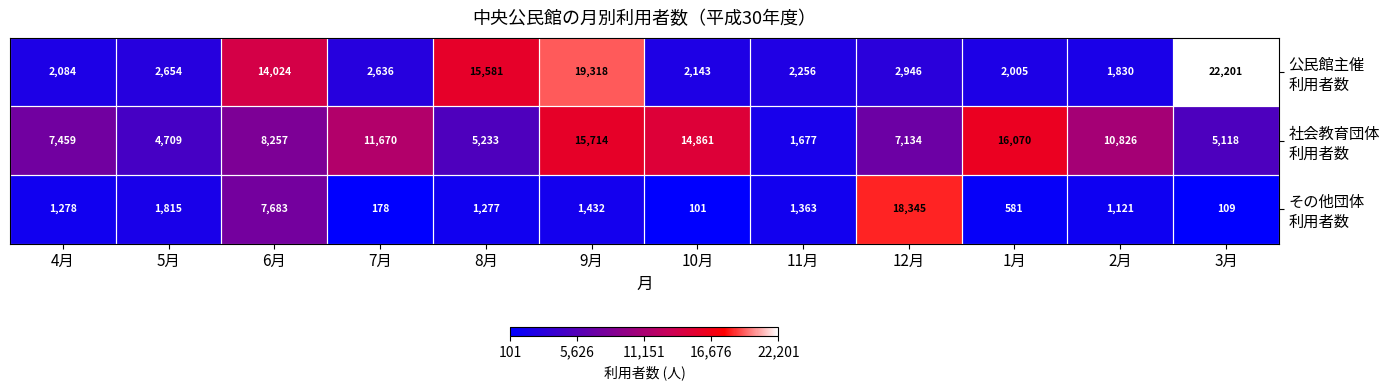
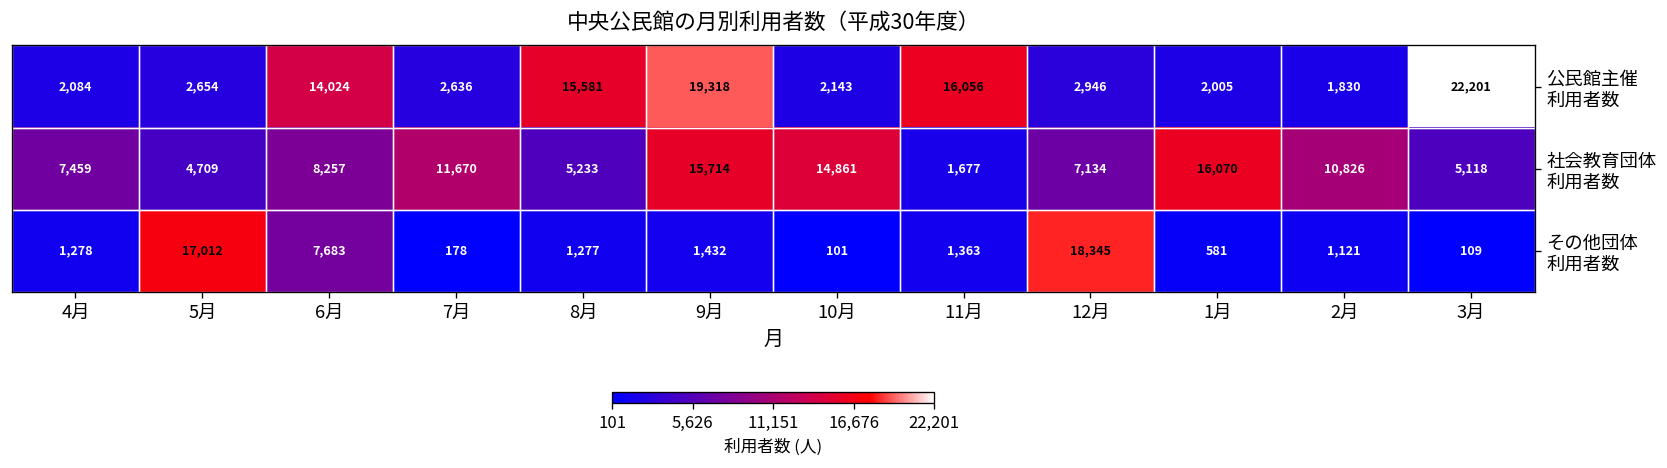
公民館主催 利用者数, 11月: 2,256 -> 16,056
その他団体 利用者数, 5月: 1,815 -> 17,012
